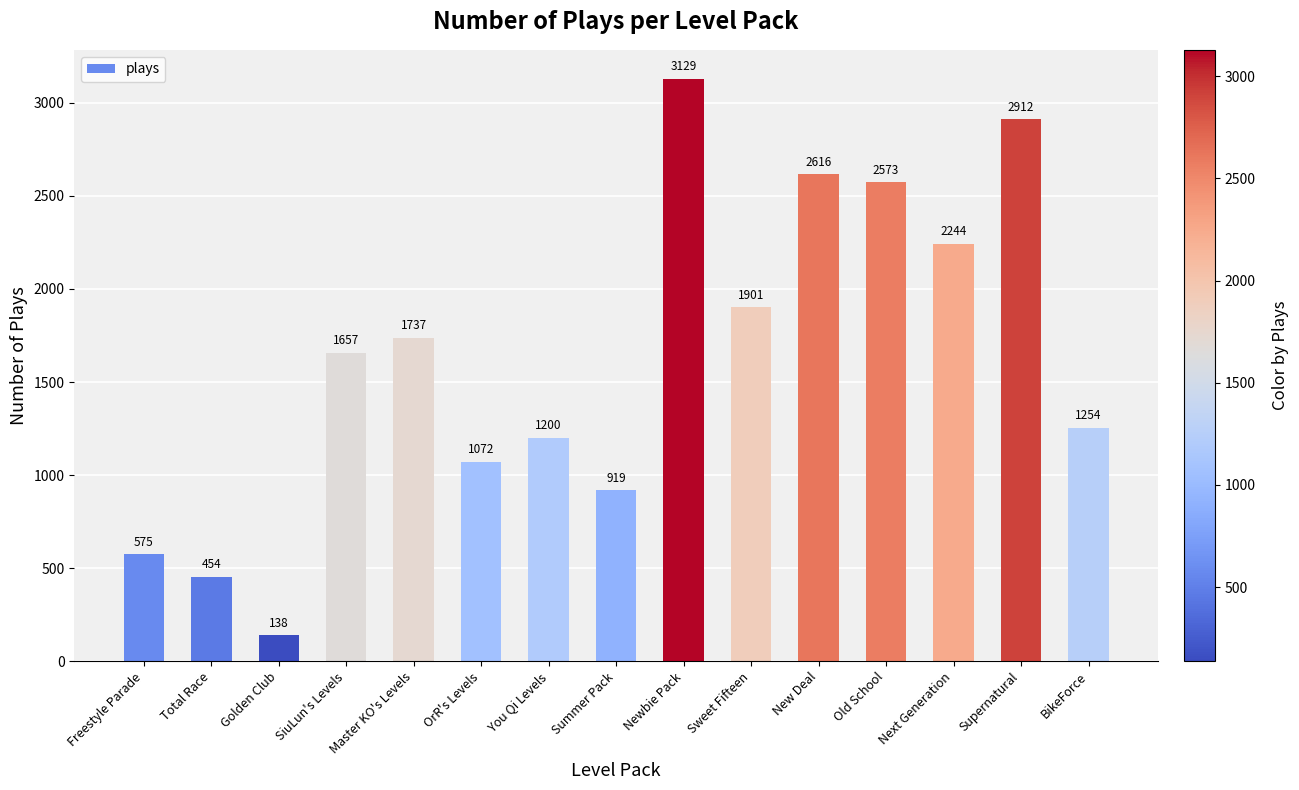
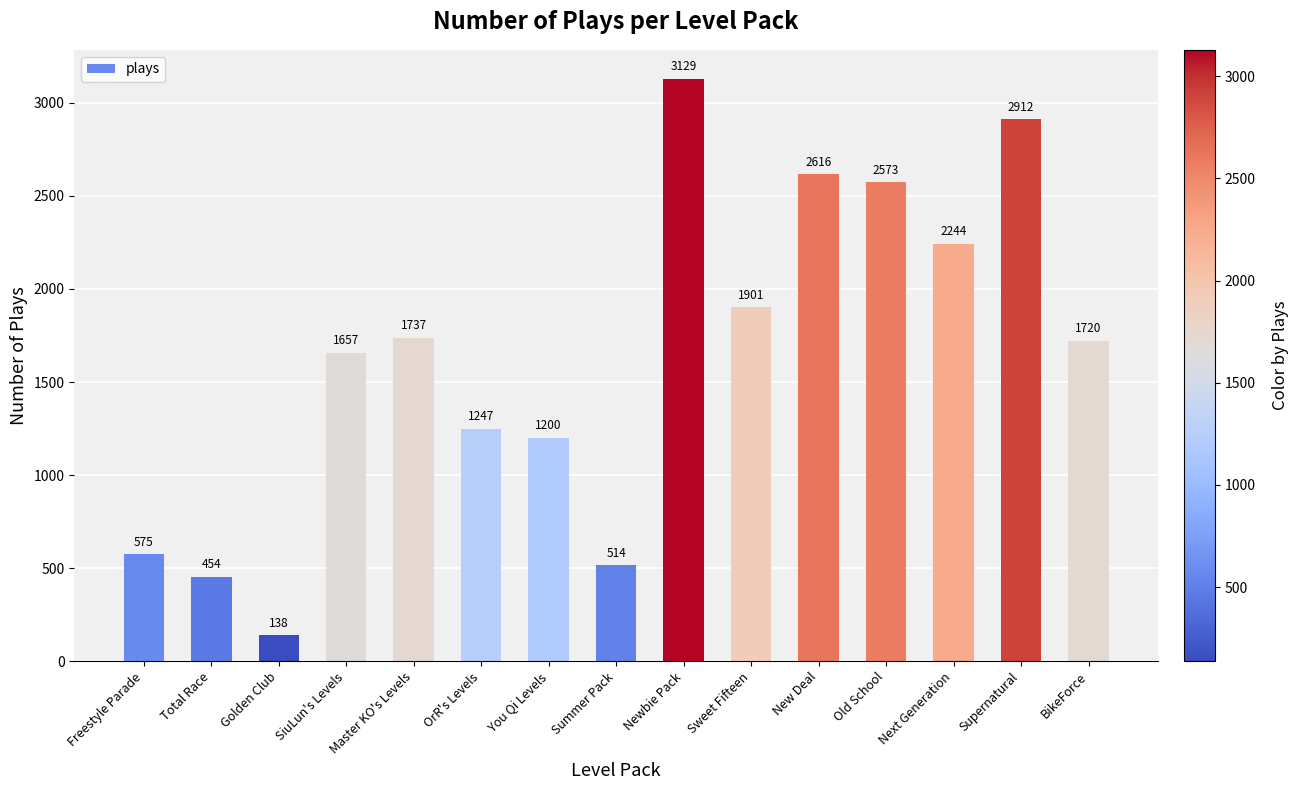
OrR's Levels: 1072 -> 1247
Summer Pack: 919 -> 514
BikeForce: 1254 -> 1720
